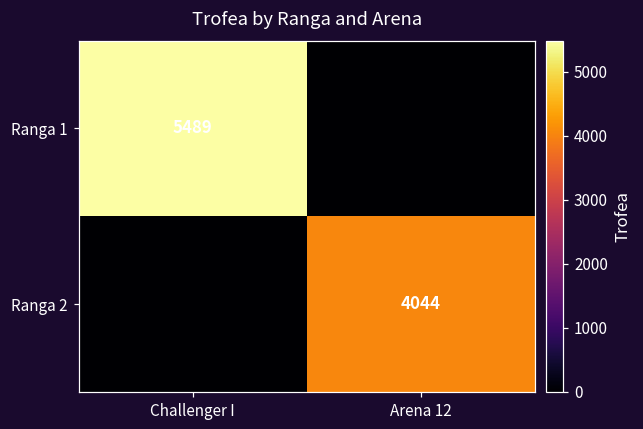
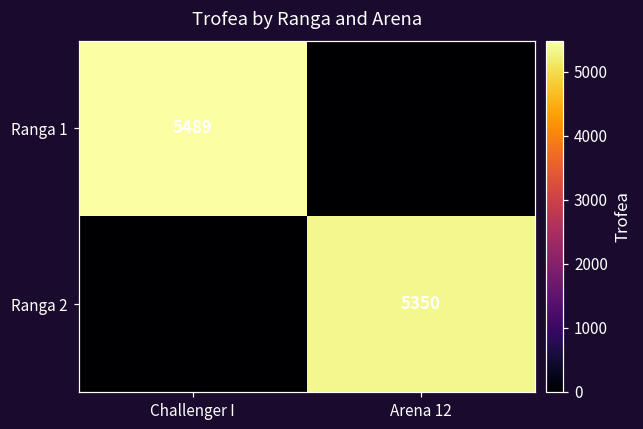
Ranga 2, Arena 12: 4044 -> 5350
